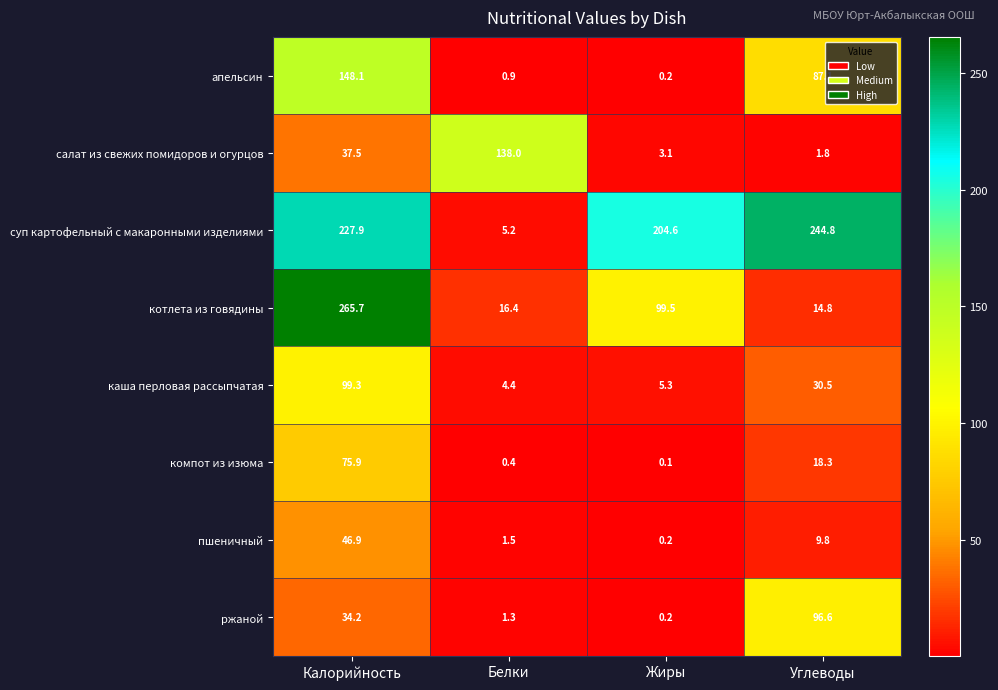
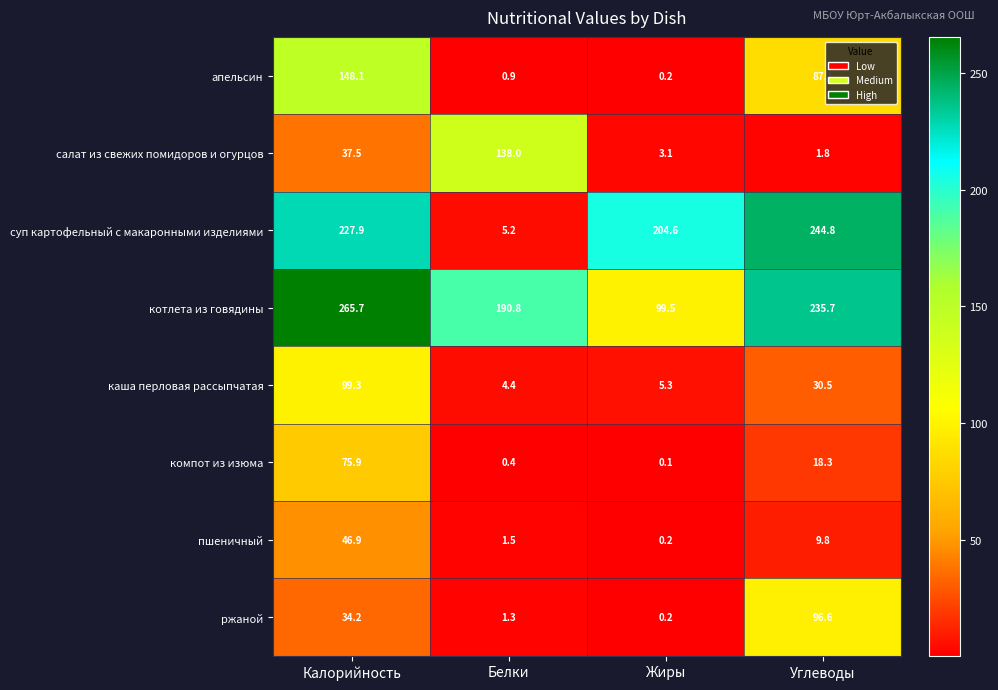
котлета из говядины, Белки: 16.4 -> 190.8
котлета из говядины, Углеводы: 14.8 -> 235.7
